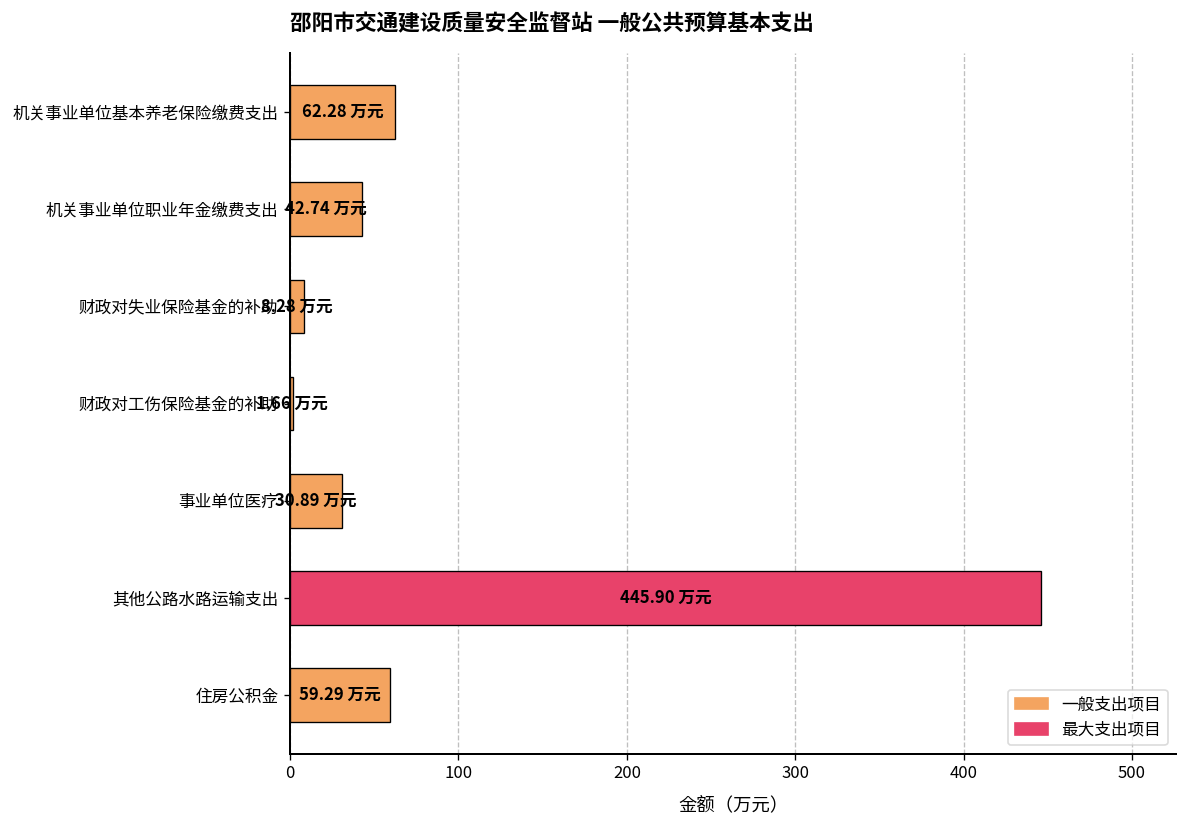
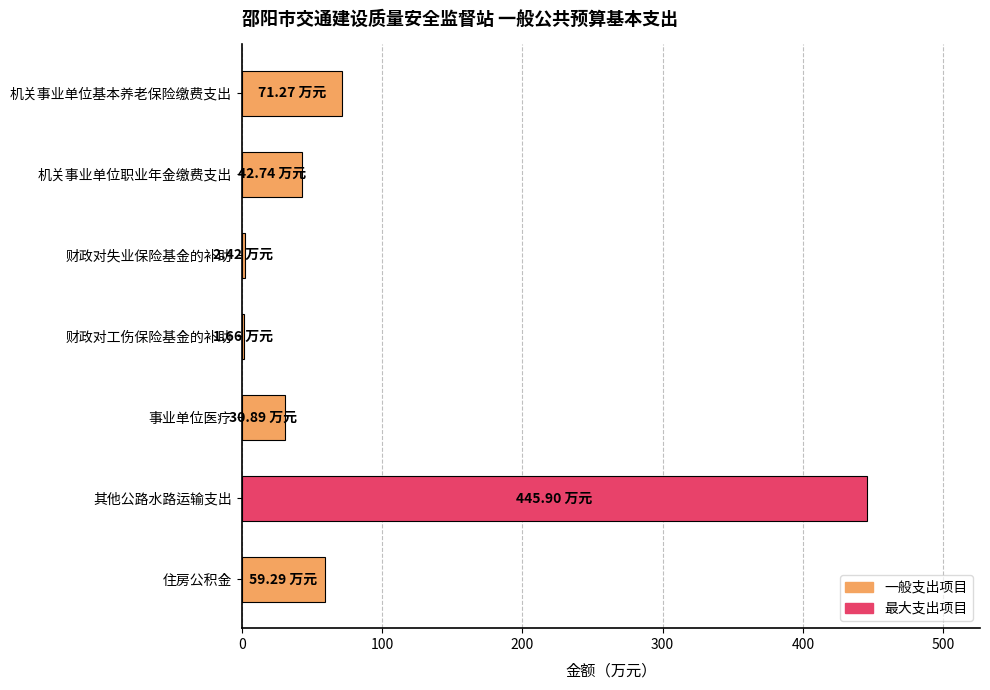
机关事业单位基本养老保险缴费支出: 62.28 -> 71.27
财政对失业保险基金的补助: 8.28 -> 2.42
